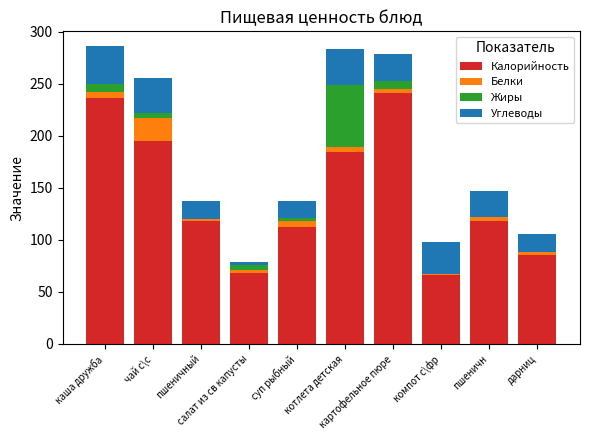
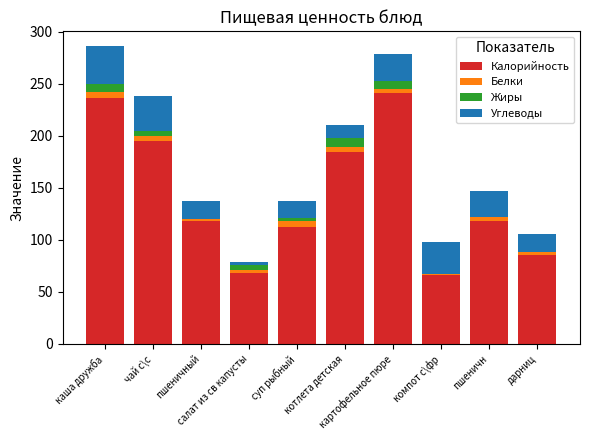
Белки, чай с\с: 22 -> 5
Жиры, котлета детская: 60 -> 9
Углеводы, котлета детская: 34 -> 12
